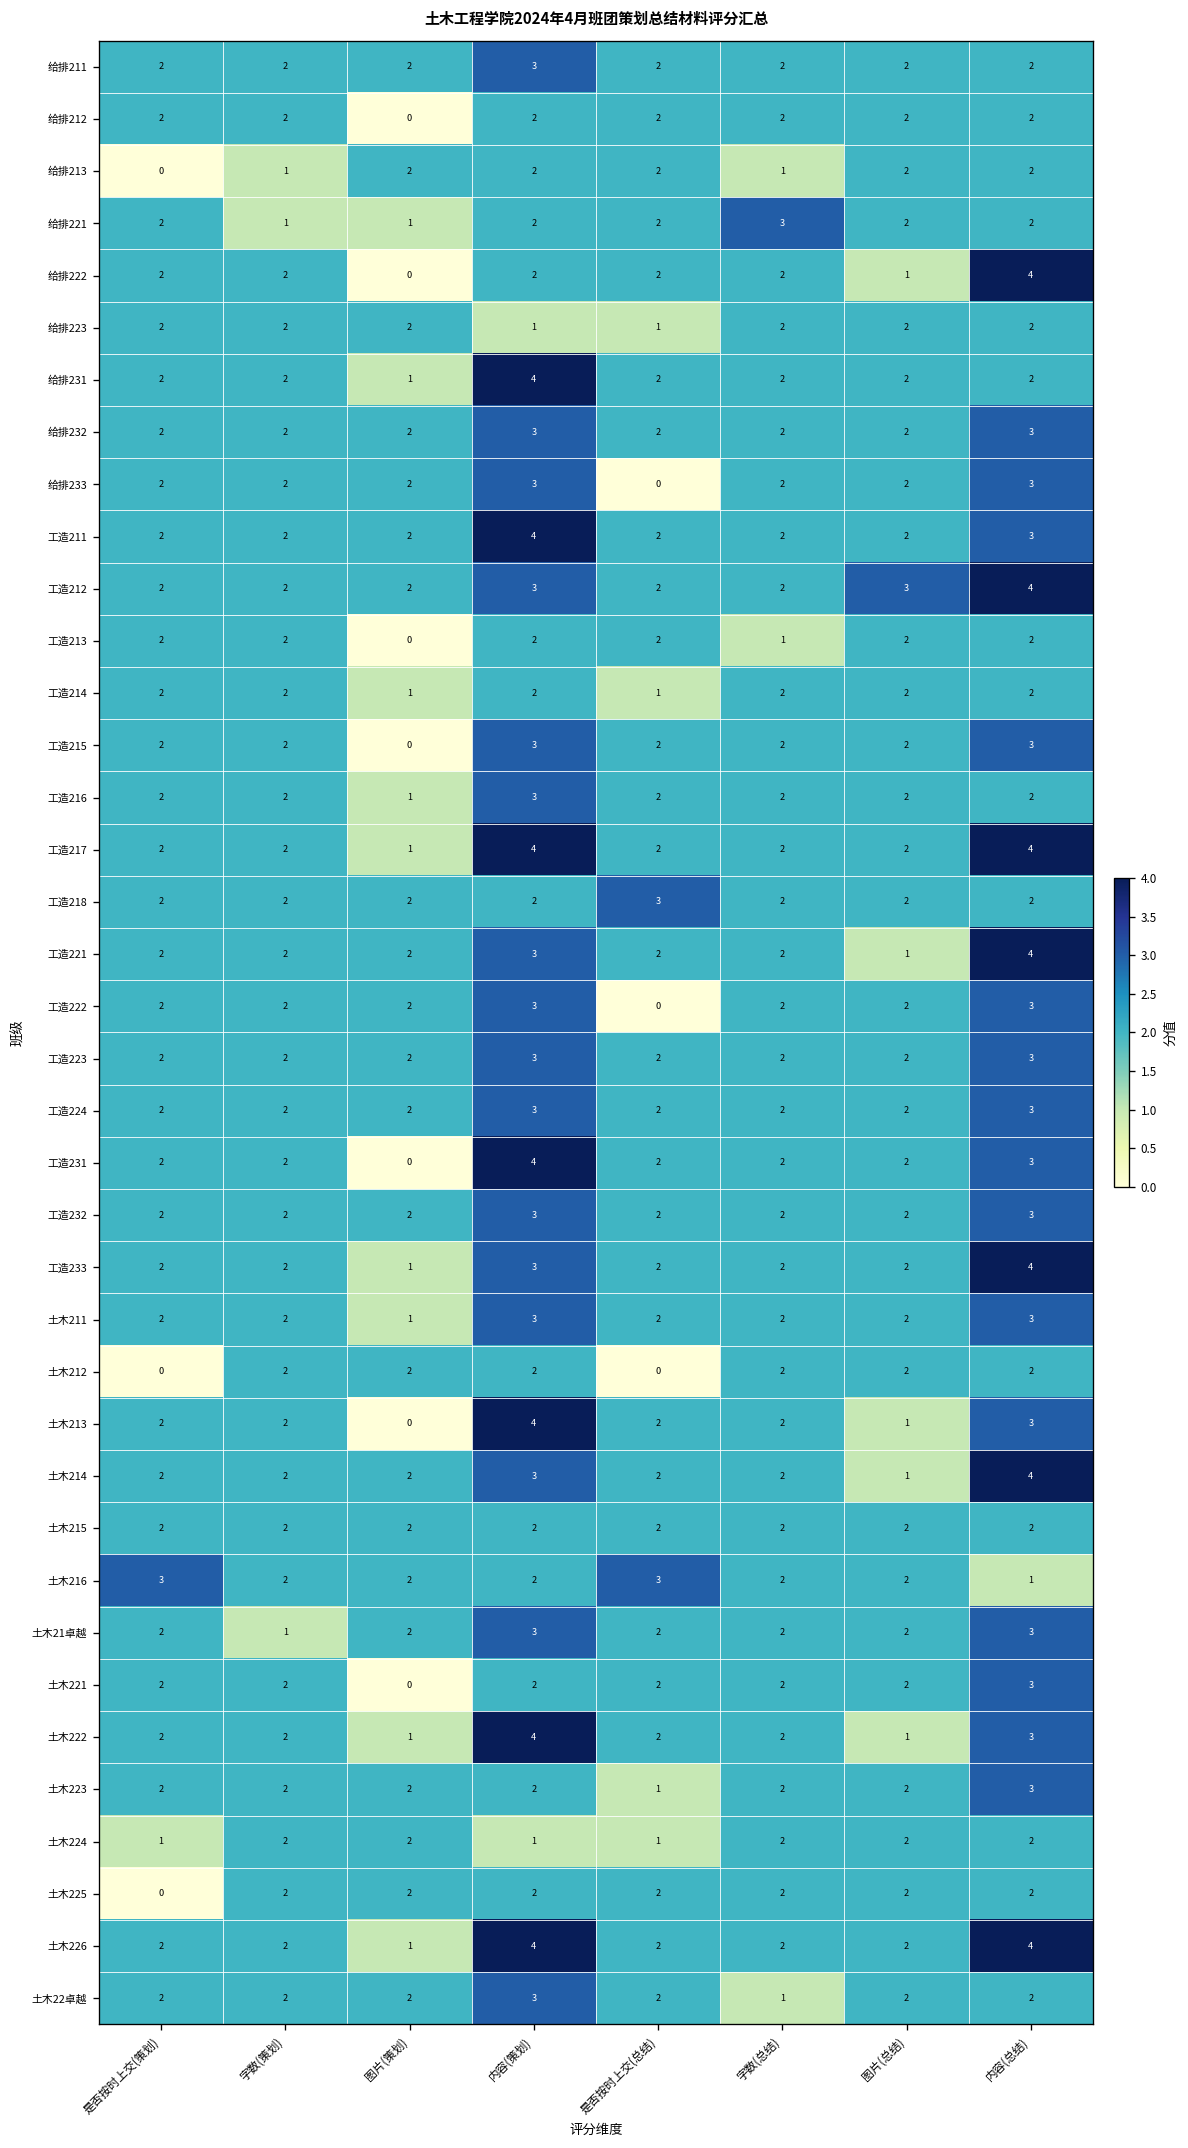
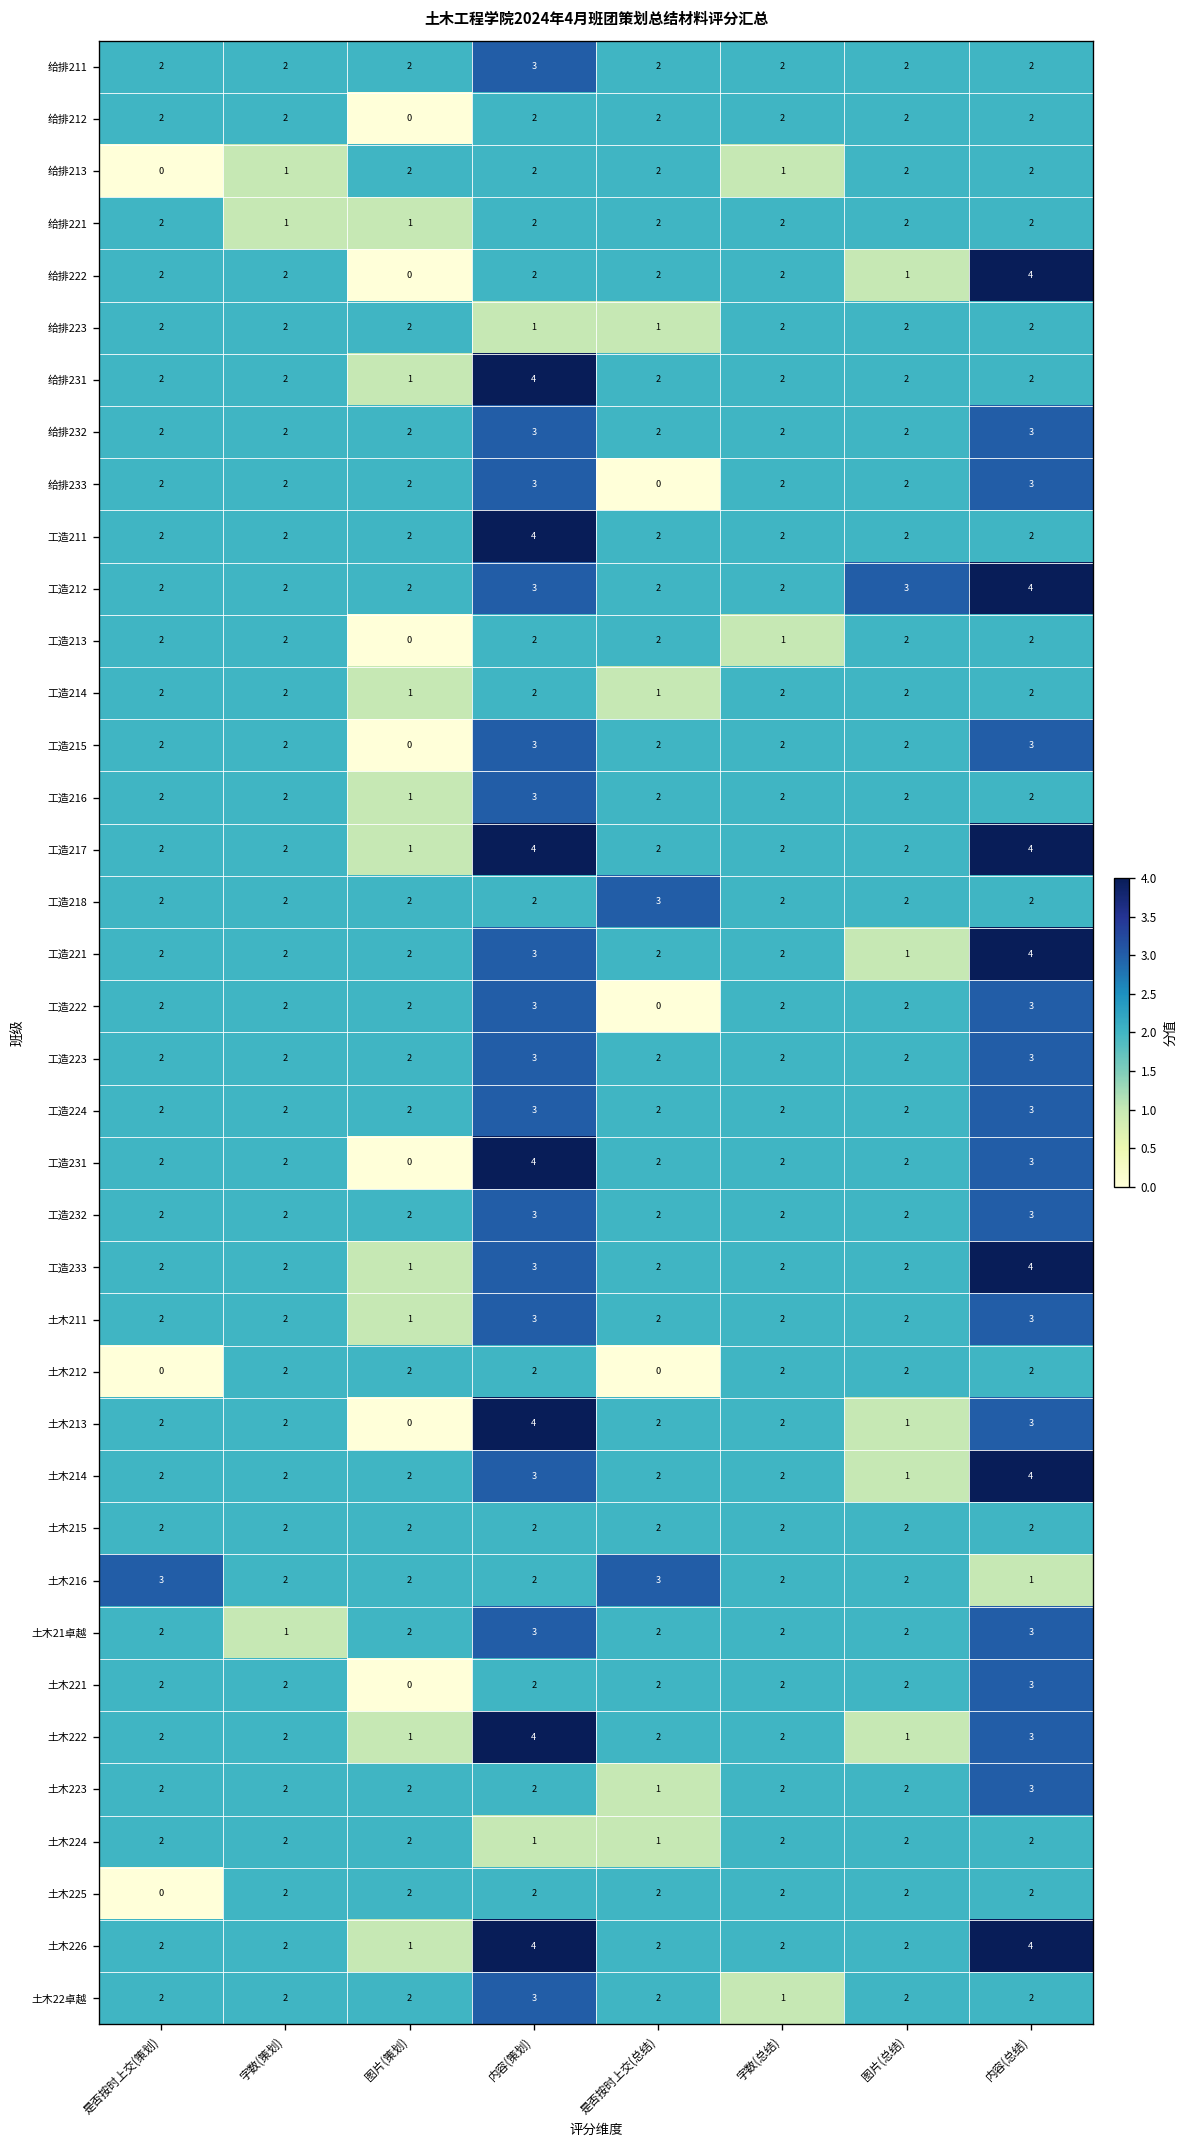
给排221, 字数(总结): 3 -> 2
工造211, 内容(总结): 3 -> 2
土木224, 是否按时上交(策划): 1 -> 2
